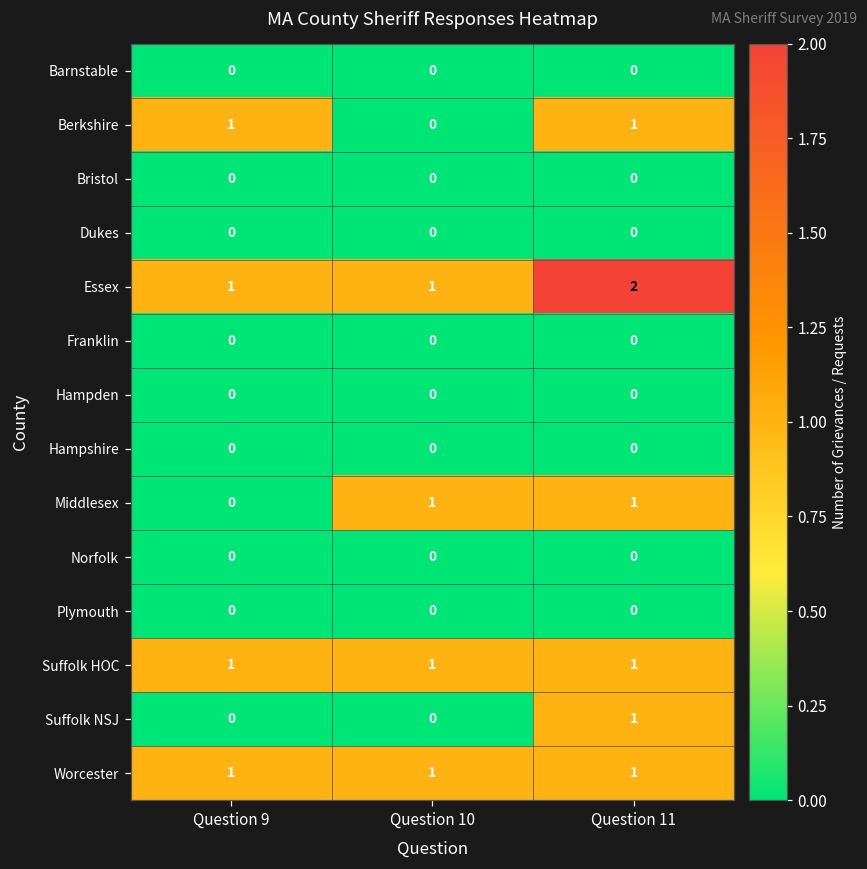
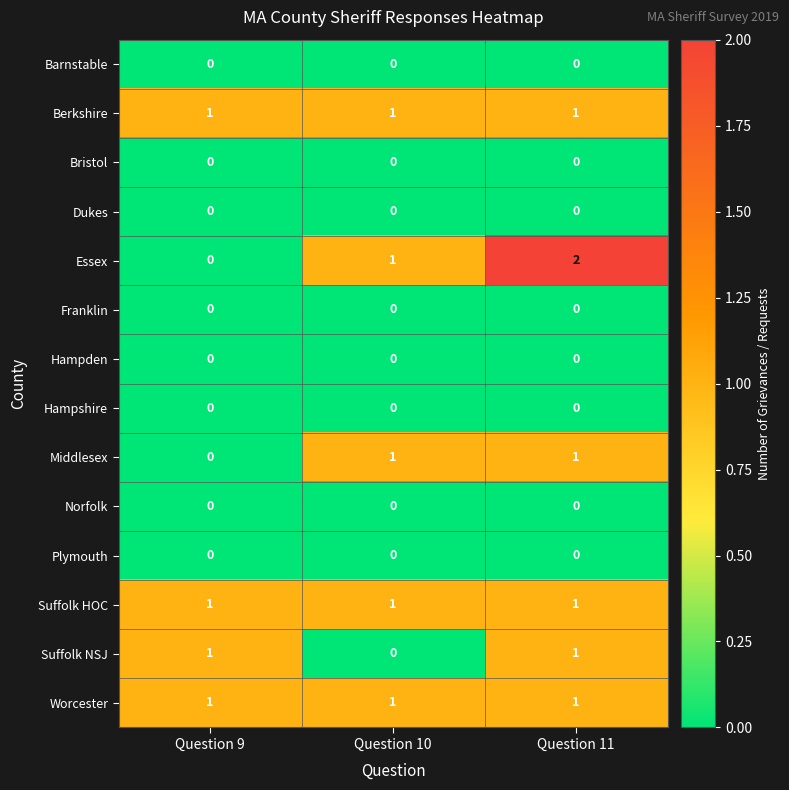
Berkshire, Question 10: 0 -> 1
Essex, Question 9: 1 -> 0
Suffolk NSJ, Question 9: 0 -> 1
